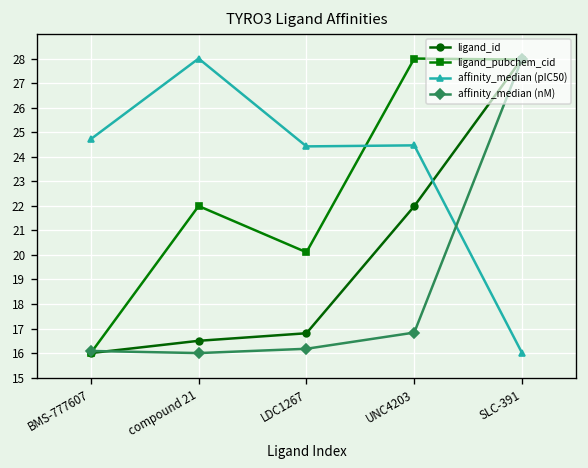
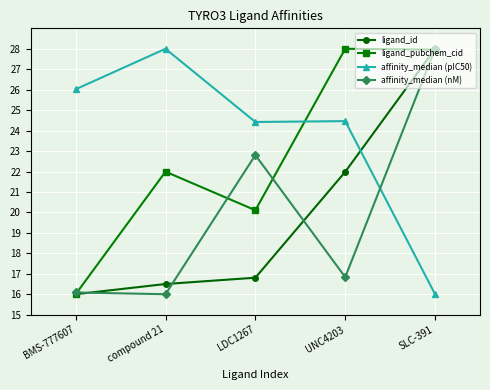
affinity_median (pIC50), BMS-777607: 24.7 -> 26.0
affinity_median (nM), LDC1267: 16.2 -> 22.8
